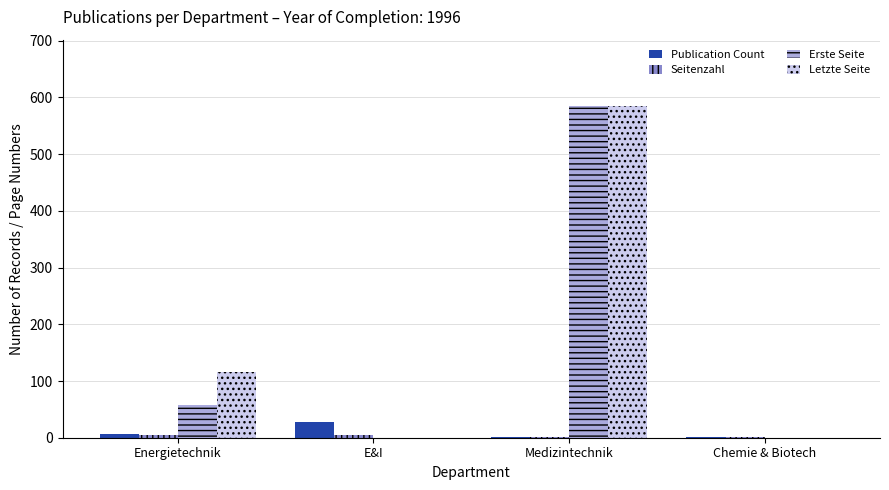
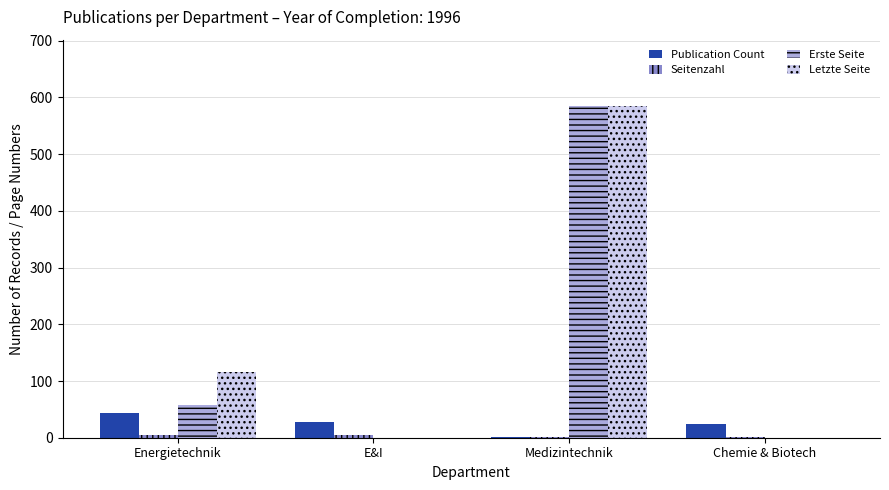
Publication Count, Energietechnik: 10 -> 40
Publication Count, Chemie & Biotech: 0 -> 30
